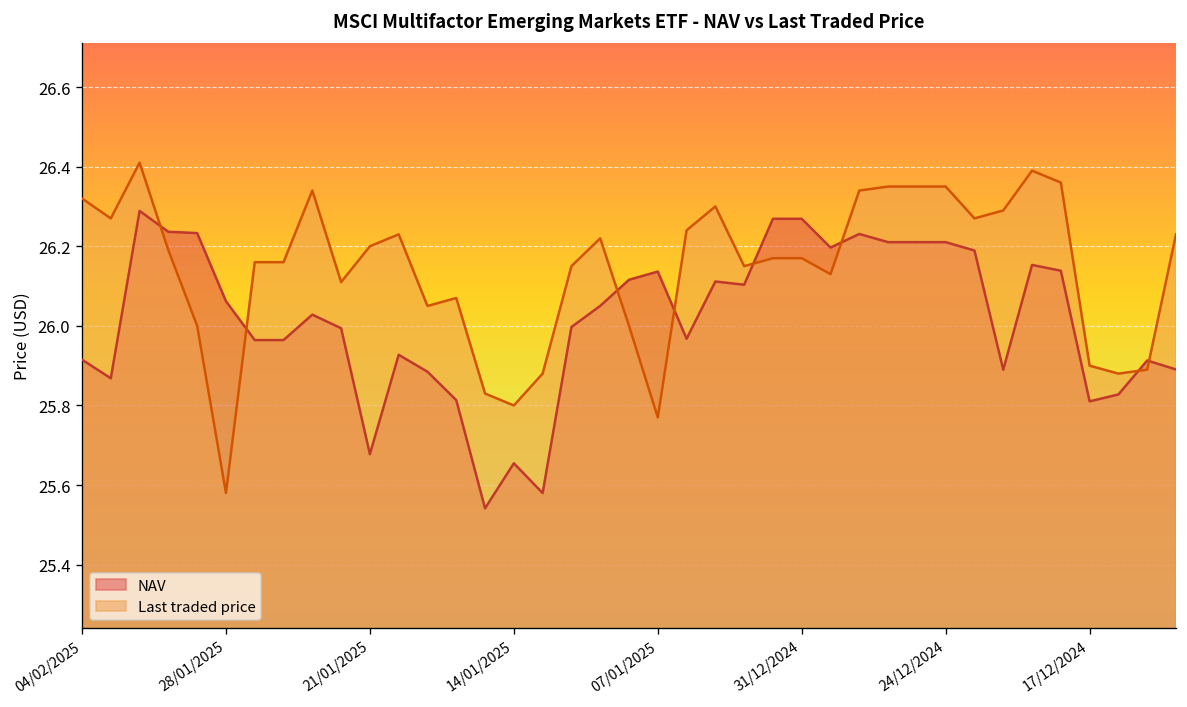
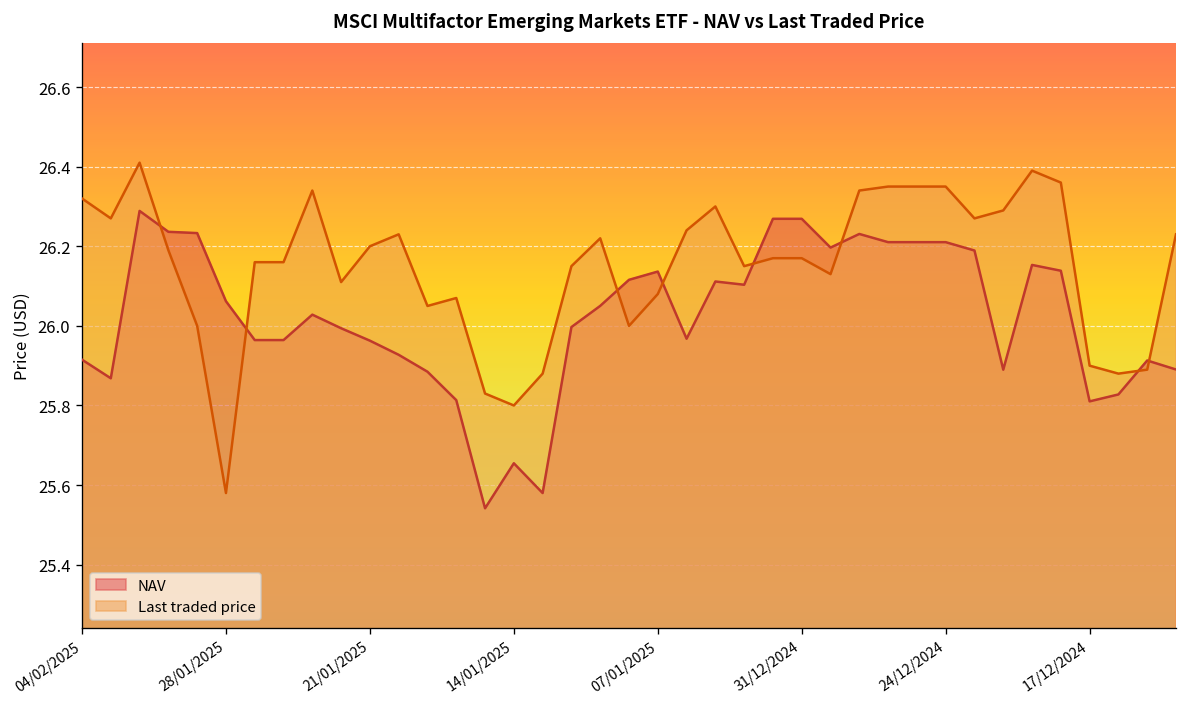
NAV, 21/01/2025: 25.68 -> 25.96
Last traded price, 07/01/2025: 25.77 -> 26.08
